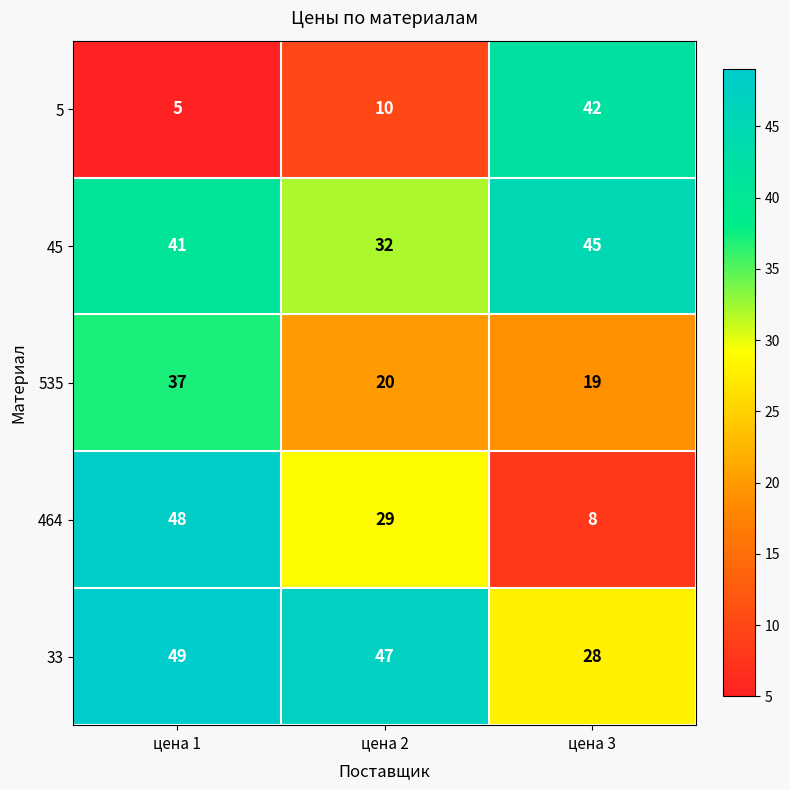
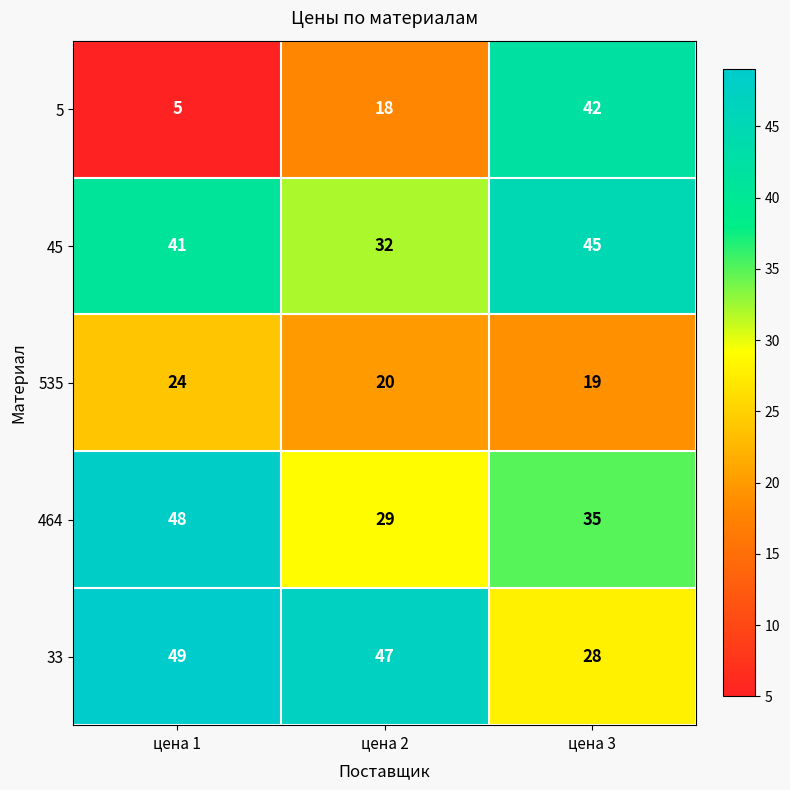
5, цена 2: 10 -> 18
535, цена 1: 37 -> 24
464, цена 3: 8 -> 35
